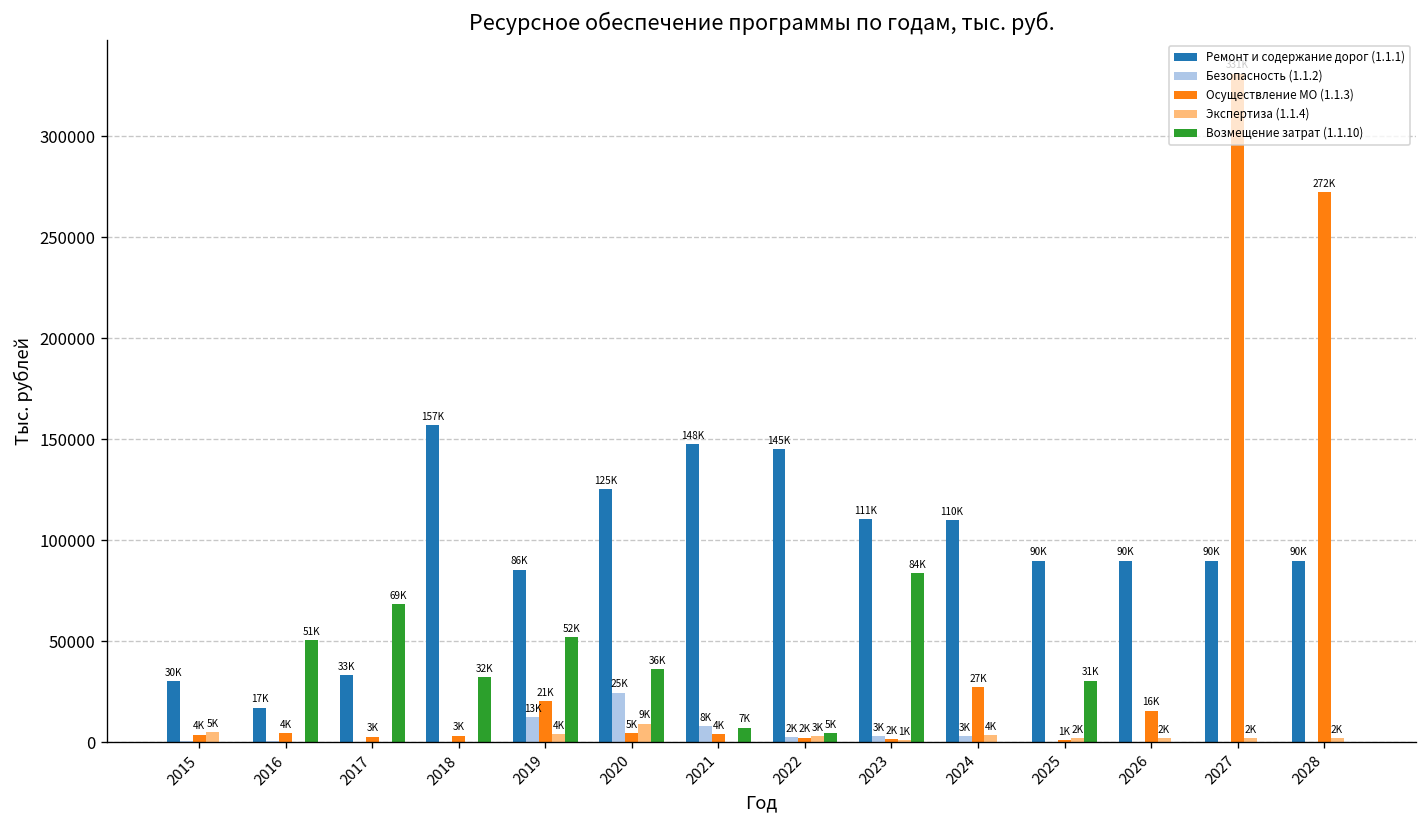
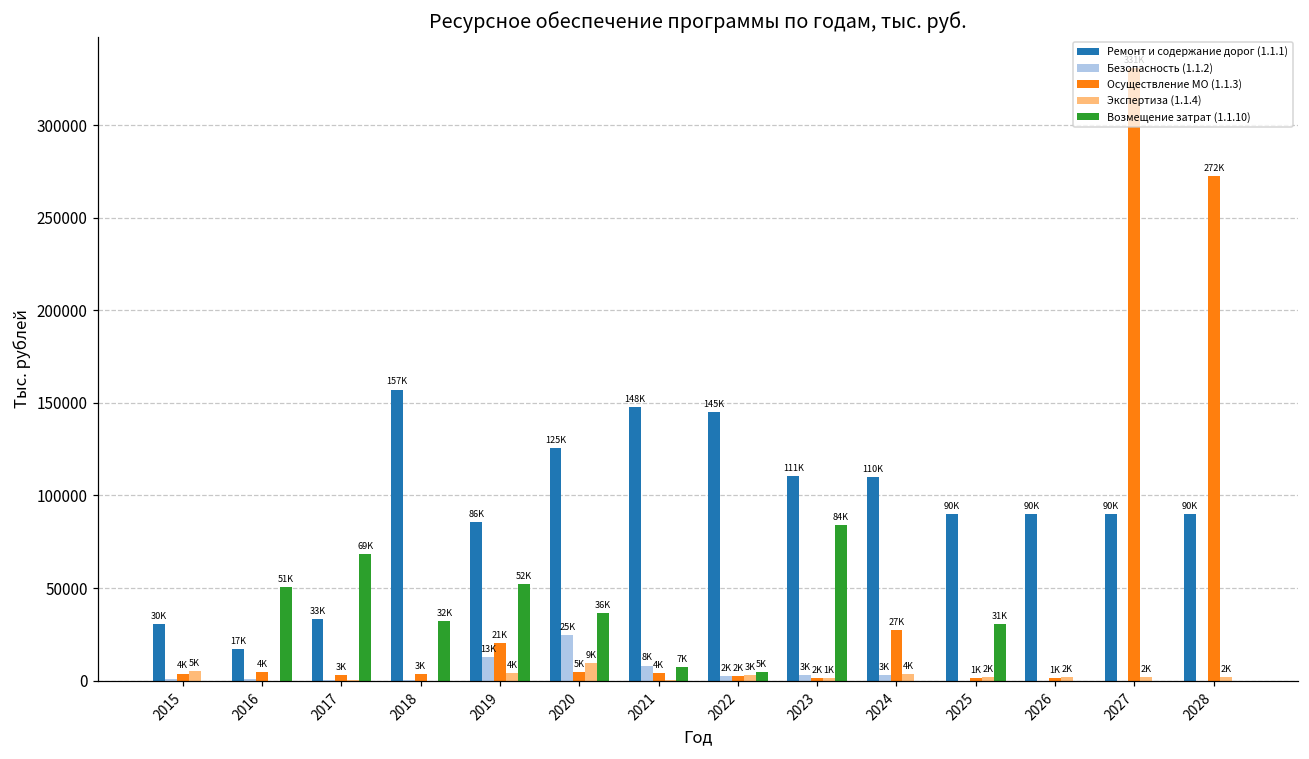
Осуществление МО (1.1.3), 2026: 16K -> 1K
